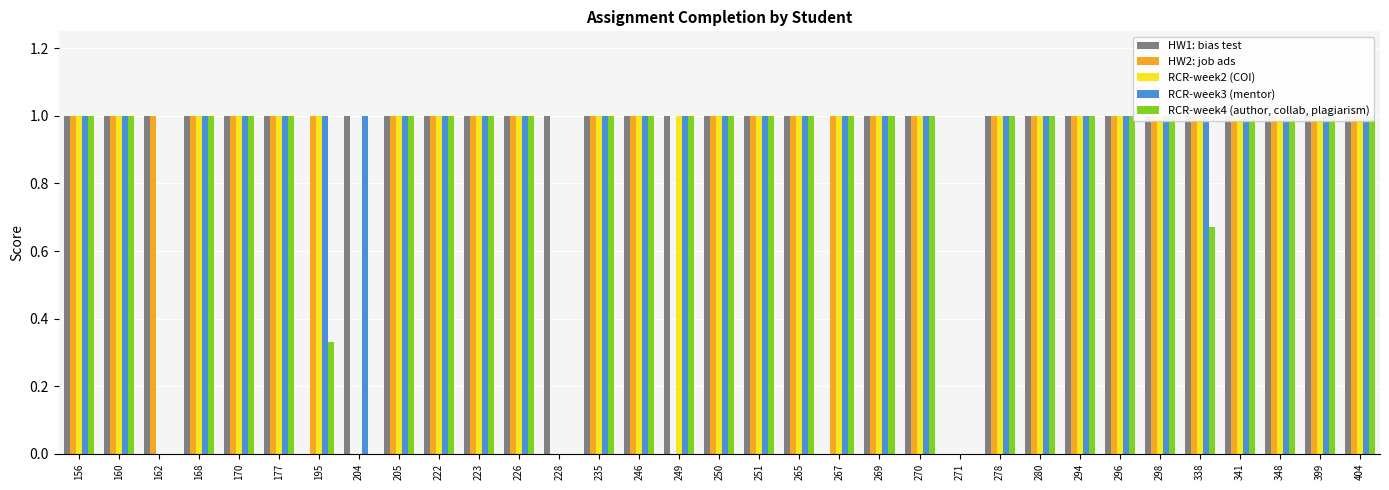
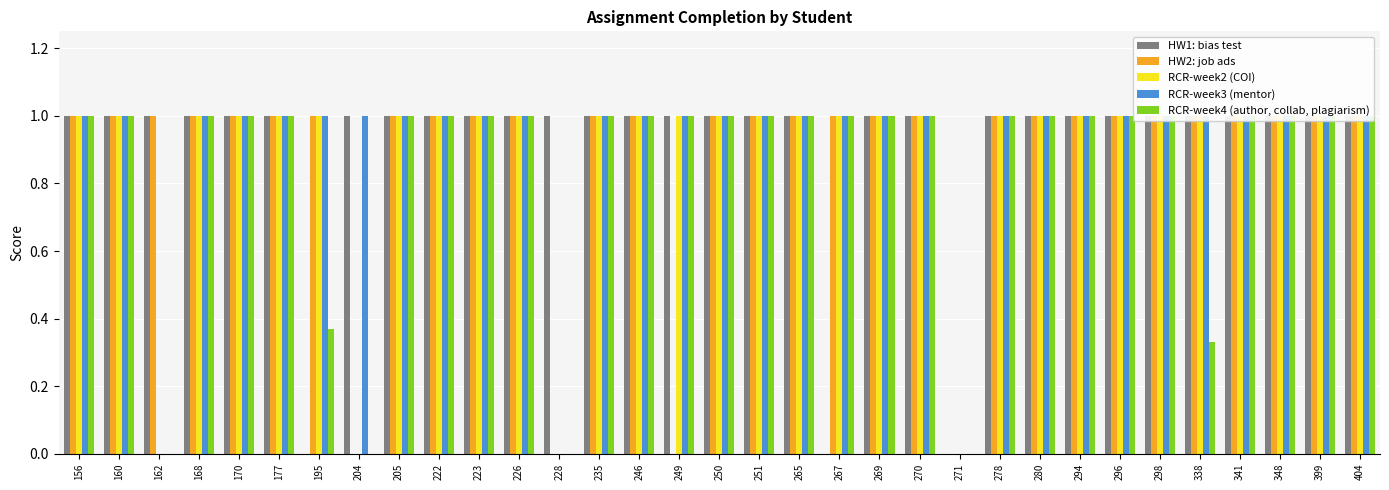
RCR-week4 (author, collab, plagiarism), 195: 0.33 -> 0.37
RCR-week4 (author, collab, plagiarism), 338: 0.67 -> 0.33
